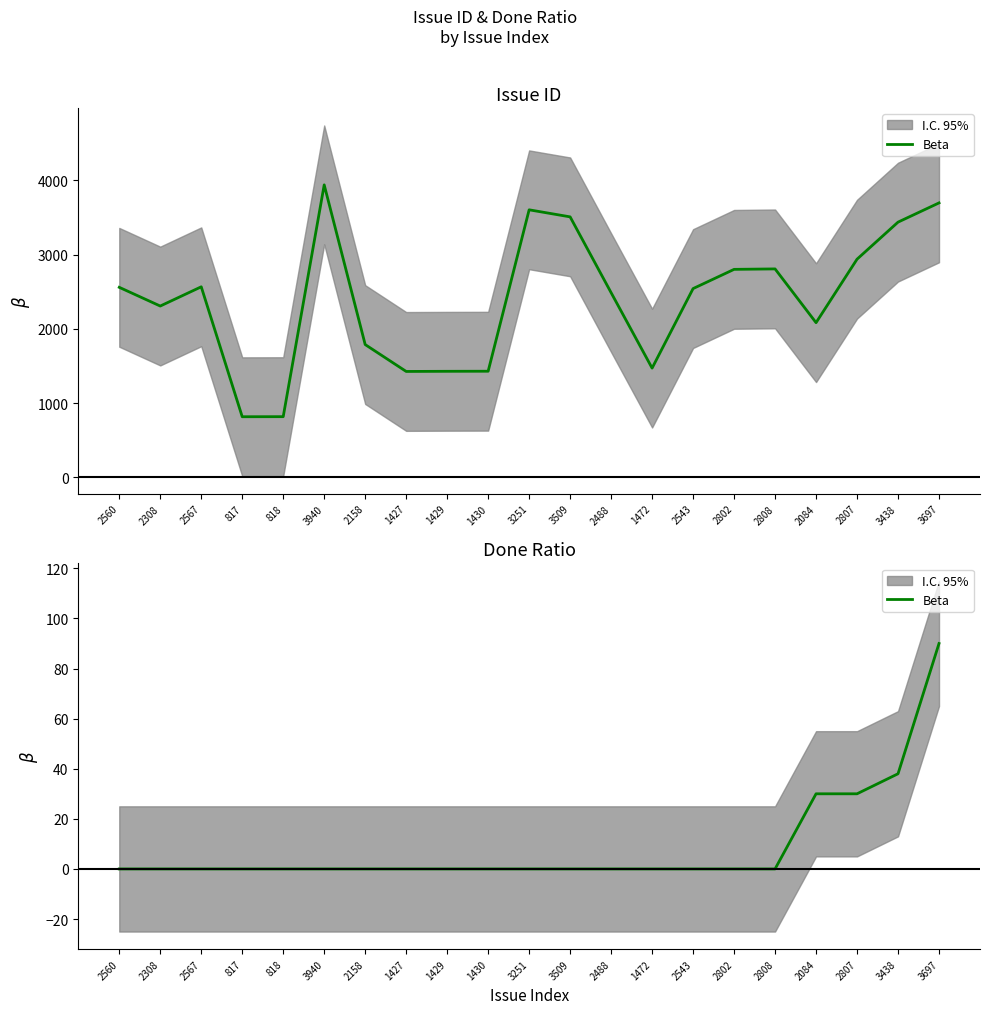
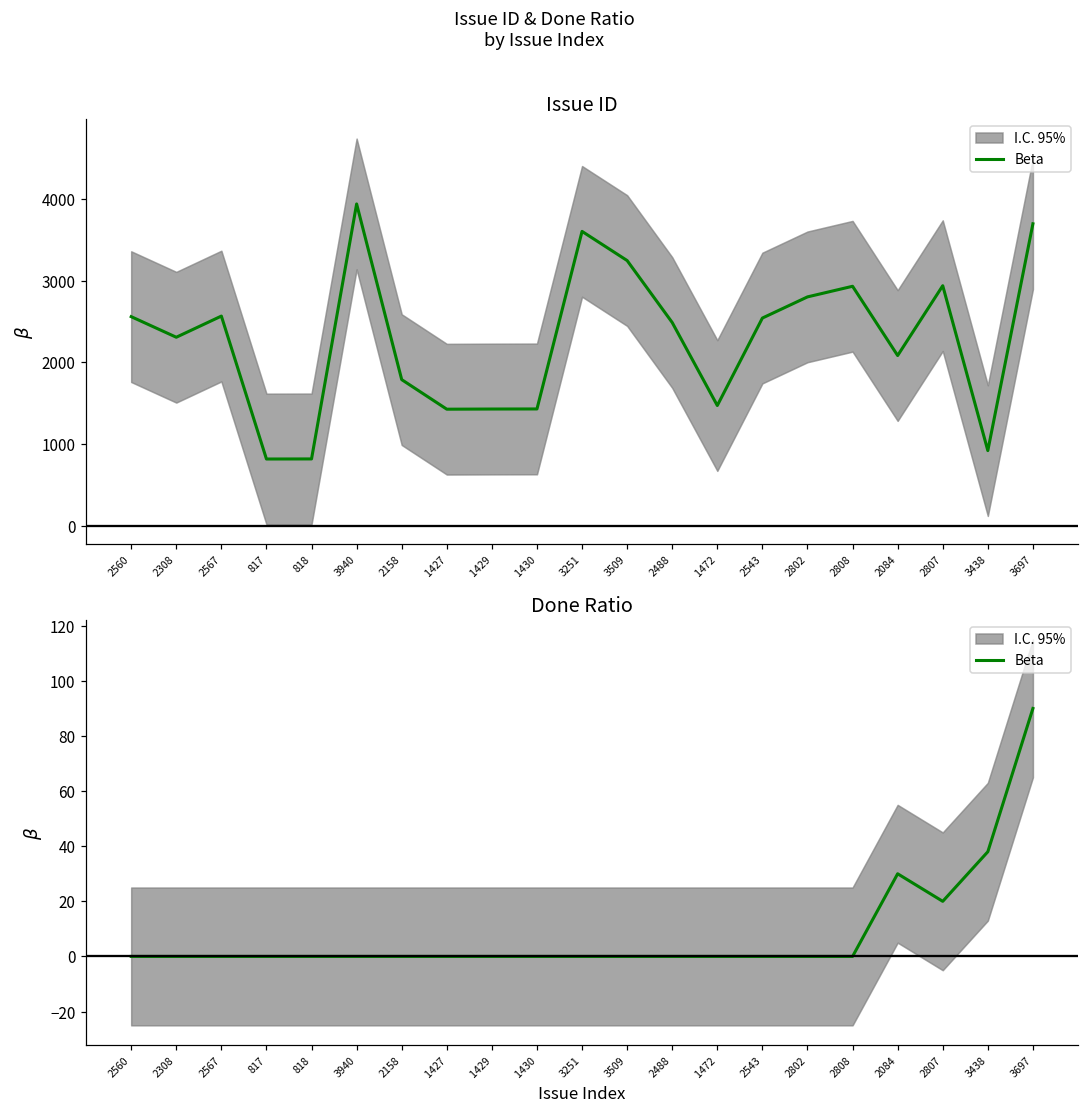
Issue ID, Beta, 3509: 3500 -> 3200
Issue ID, Beta, 2808: 2800 -> 2900
Issue ID, Beta, 3438: 3400 -> 900
Done Ratio, Beta, 2807: 30 -> 20
